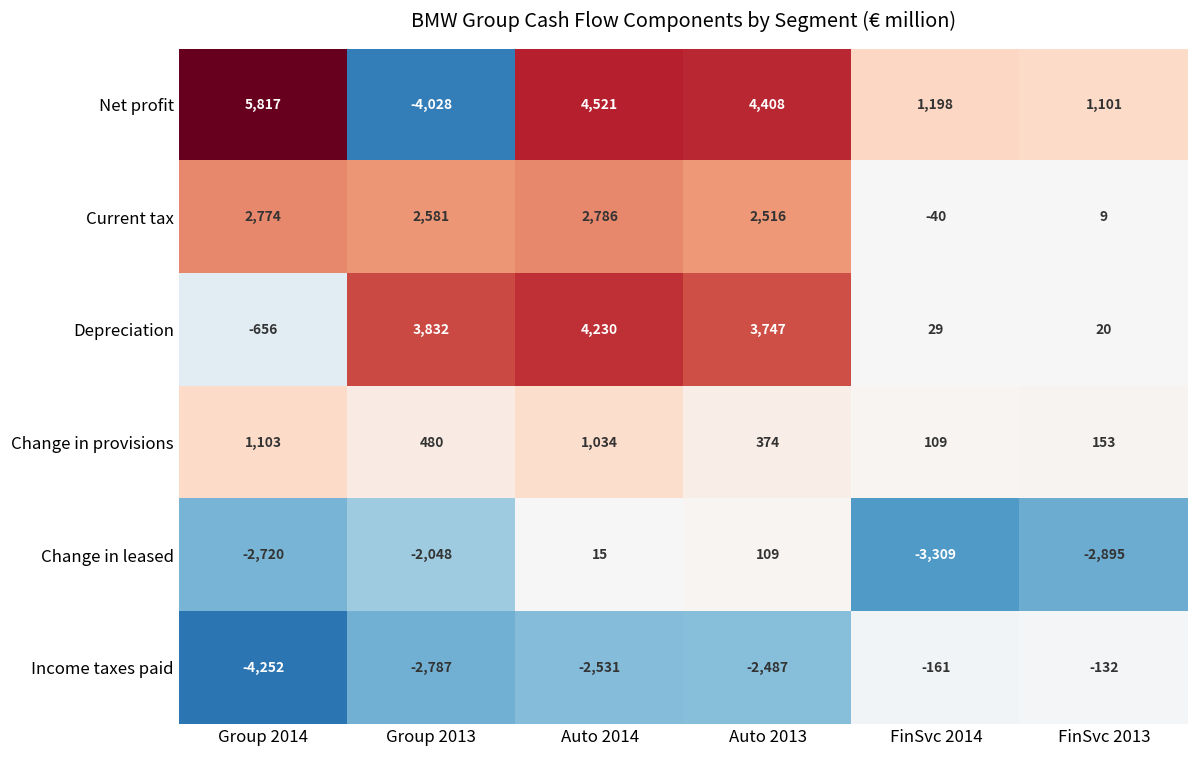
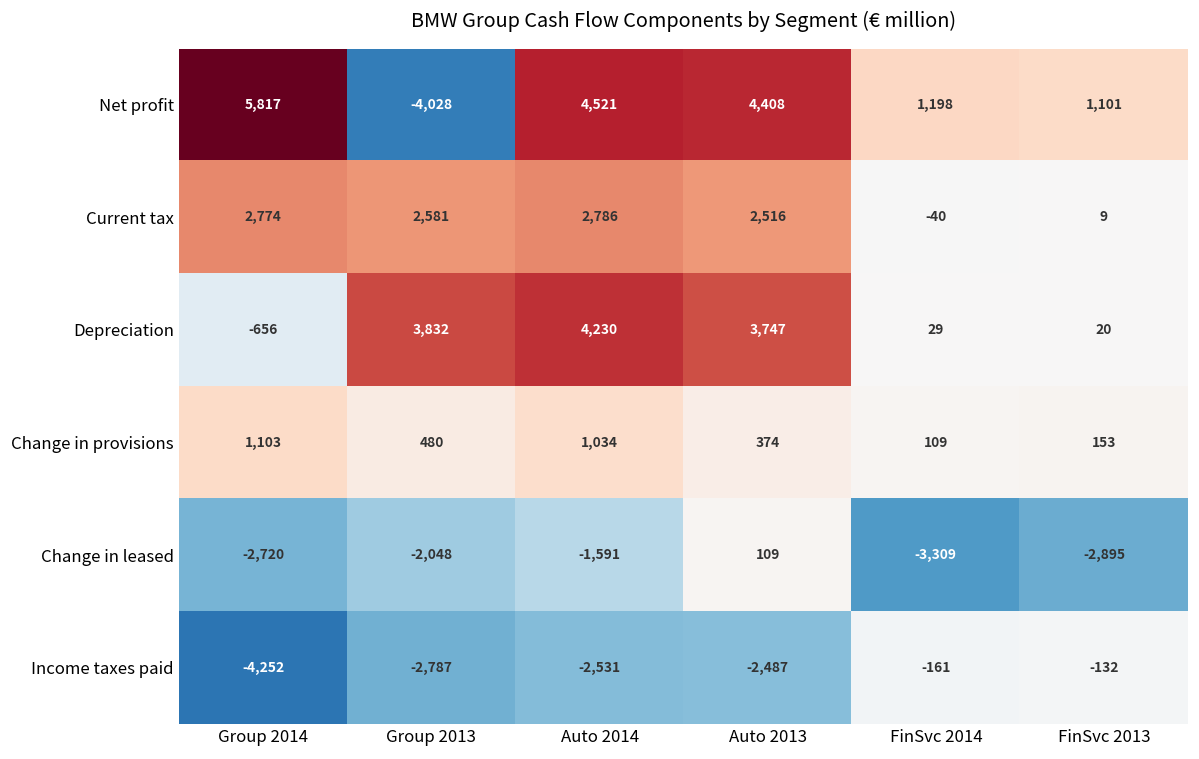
Change in leased, Auto 2014: 15 -> -1,591
